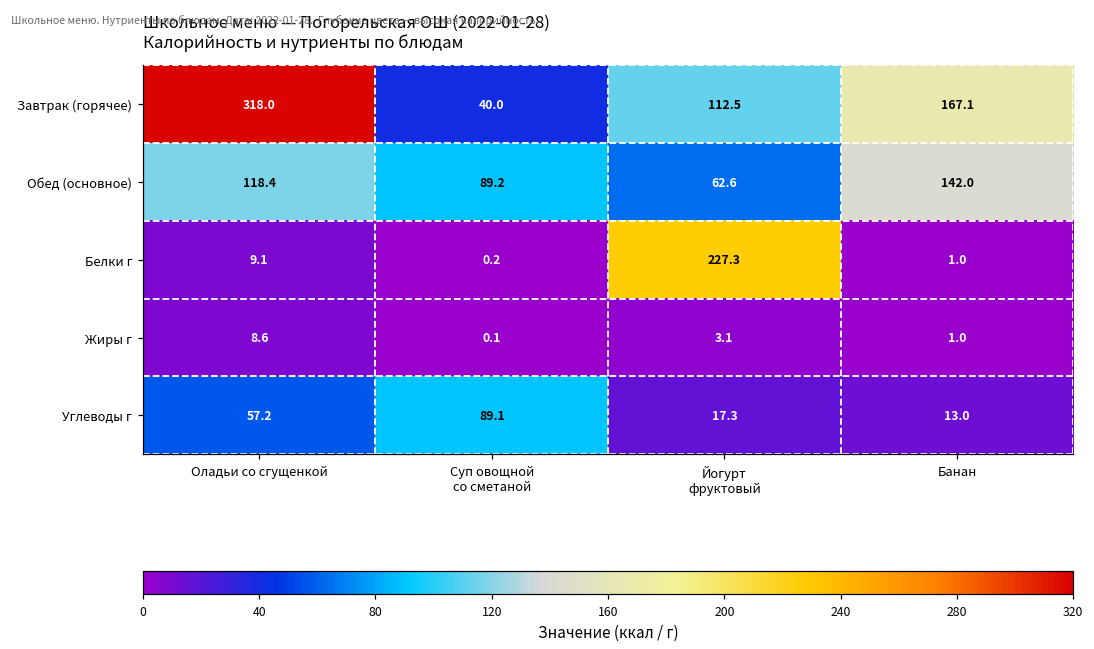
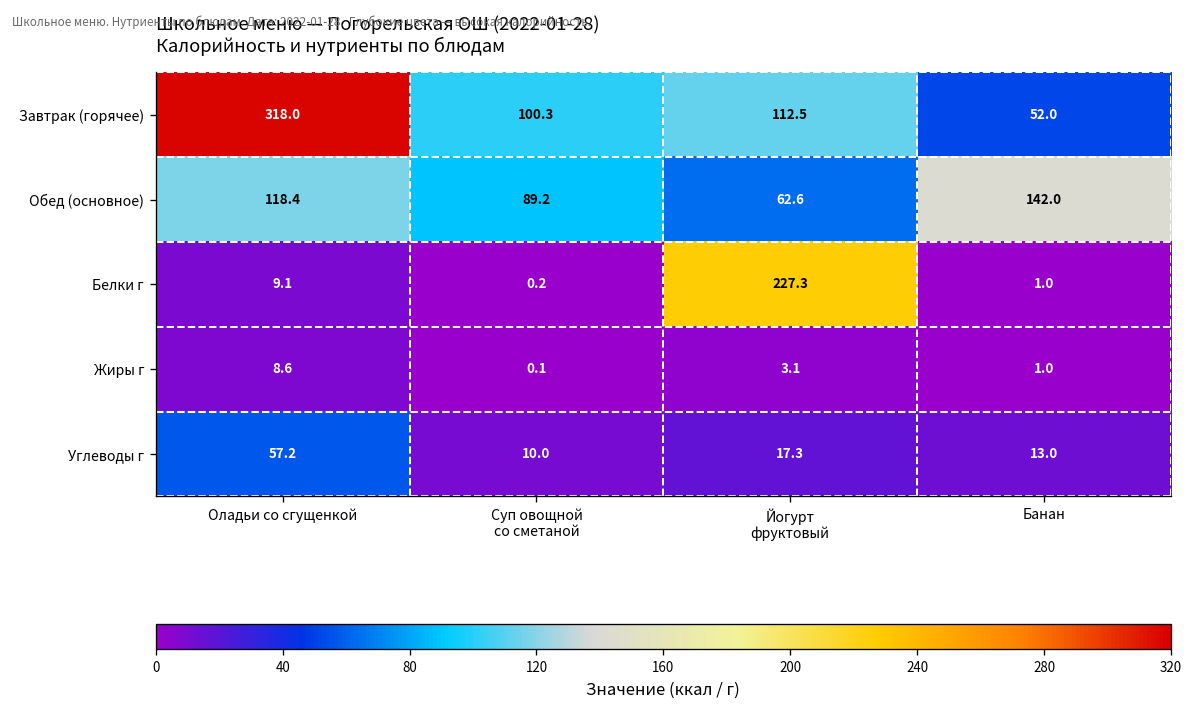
Завтрак (горячее), Суп овощной со сметаной: 40.0 -> 100.3
Завтрак (горячее), Банан: 167.1 -> 52.0
Углеводы г, Суп овощной со сметаной: 89.1 -> 10.0
